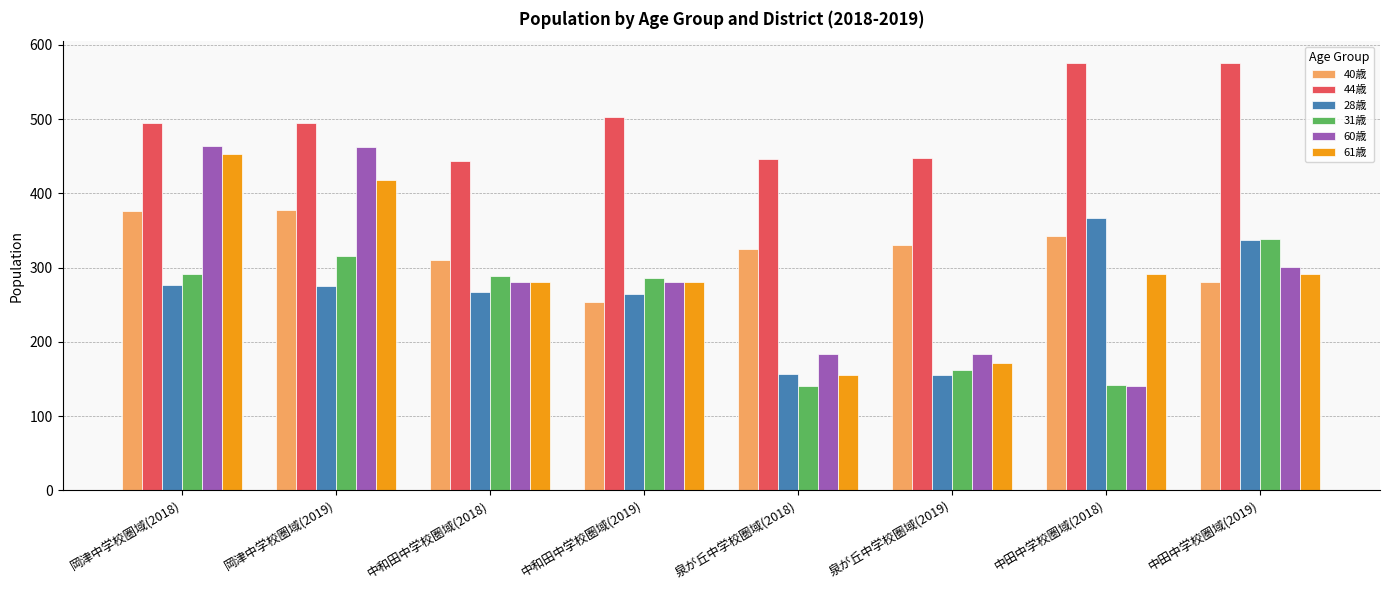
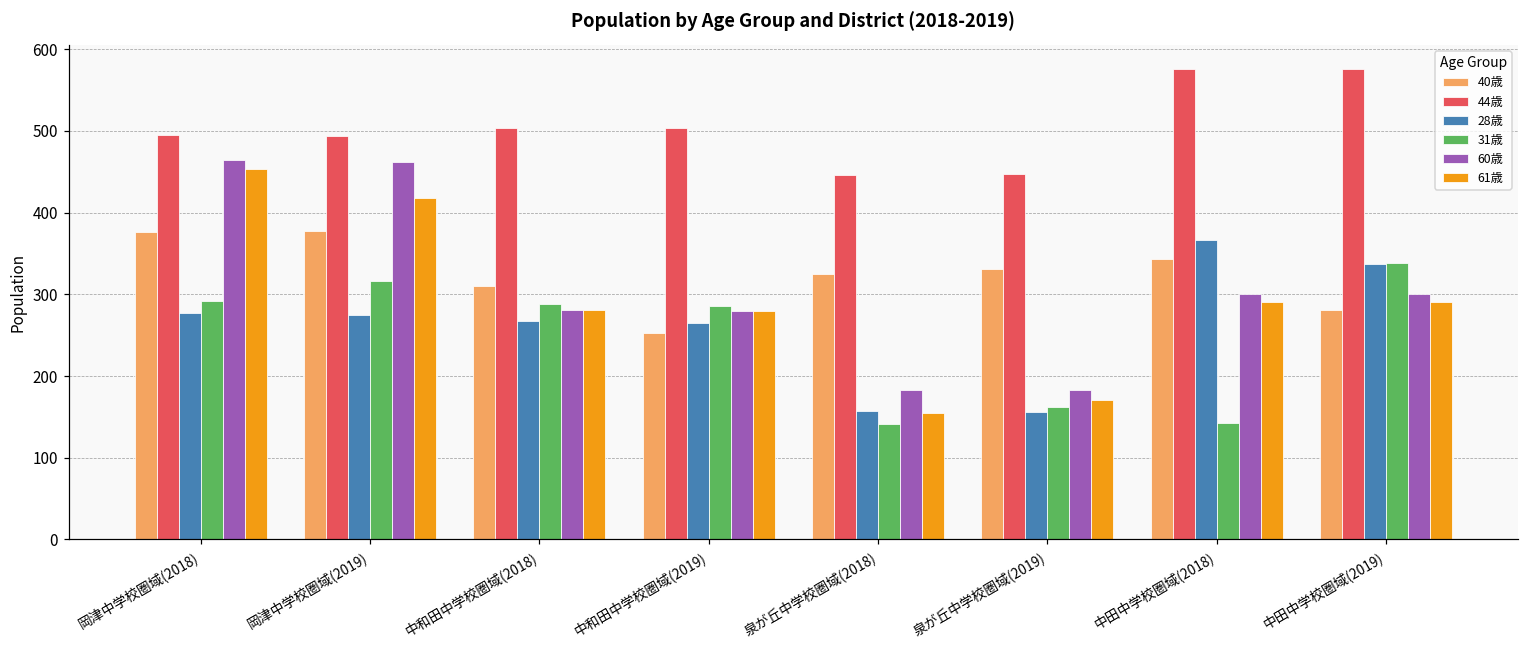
44歳, 中和田中学校圏域(2018): 440 -> 500
60歳, 中田中学校圏域(2018): 140 -> 300
